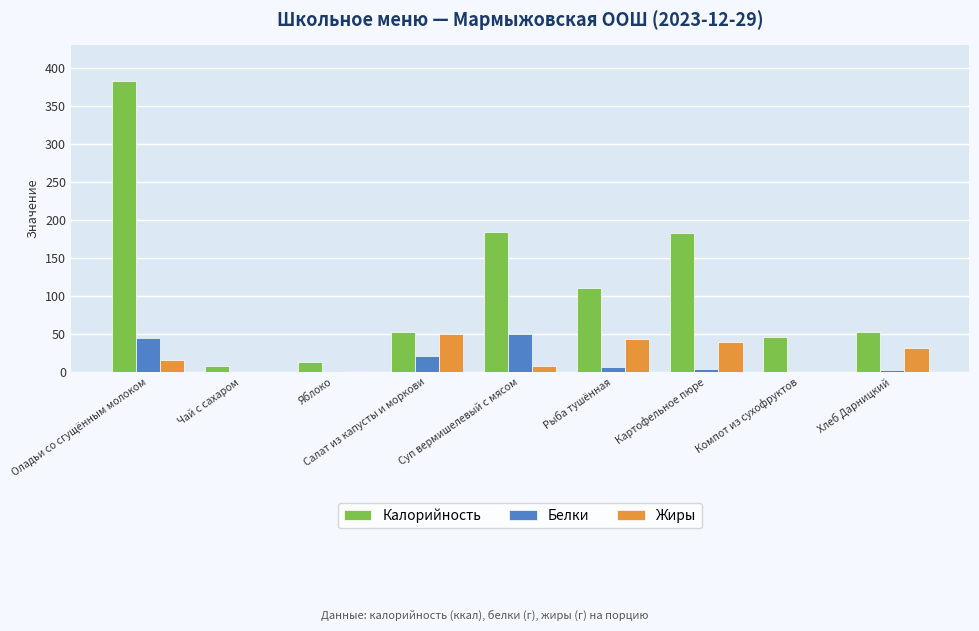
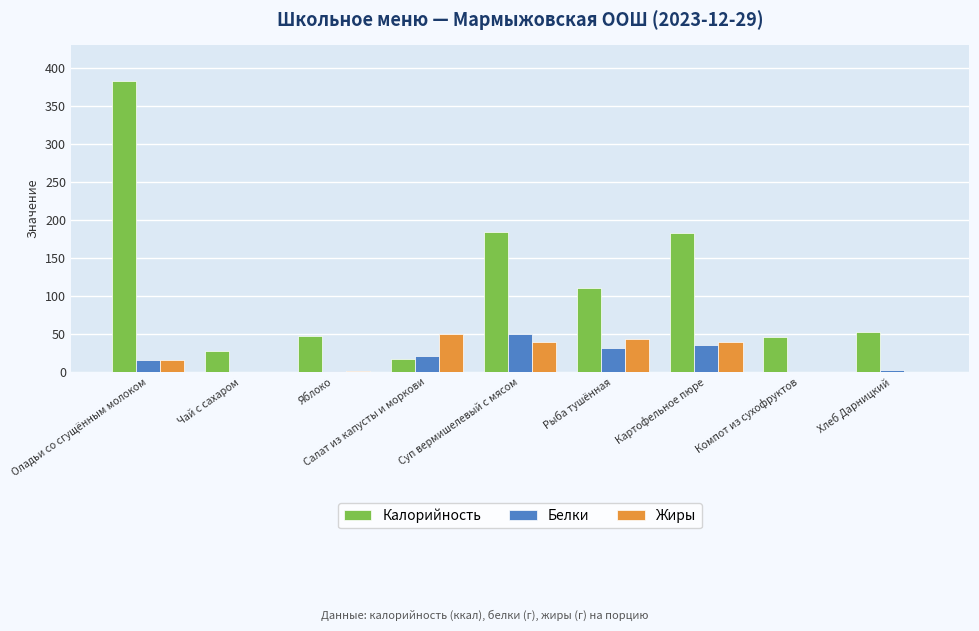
Белки, Оладьи со сгущённым молоком: 40 -> 20
Калорийность, Чай с сахаром: 10 -> 30
Калорийность, Яблоко: 10 -> 50
Калорийность, Салат из капусты и моркови: 50 -> 20
Жиры, Суп вермишелевый с мясом: 10 -> 40
Белки, Рыба тушённая: 10 -> 30
Белки, Картофельное пюре: 0 -> 40
Жиры, Хлеб Дарницкий: 30 -> 0
